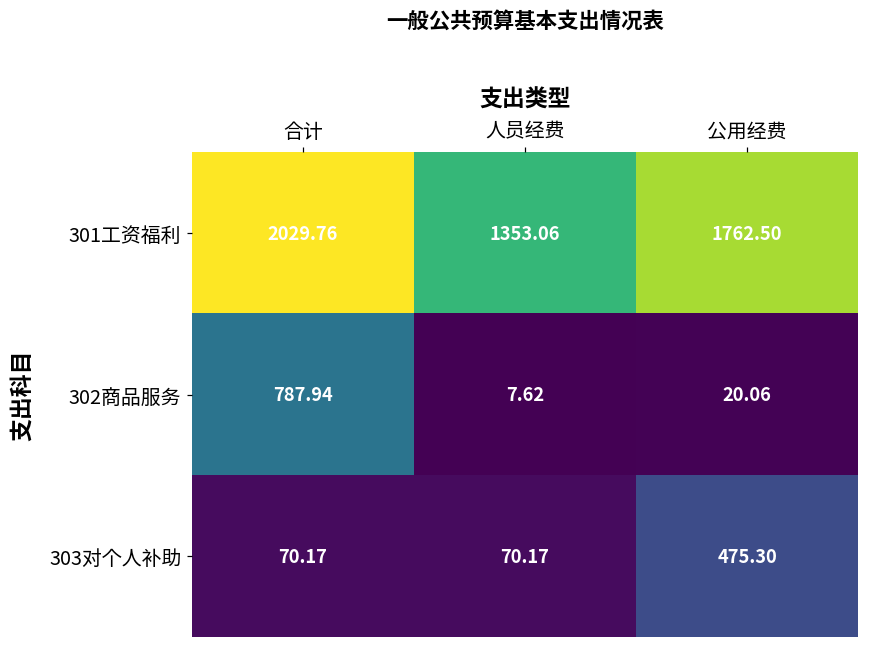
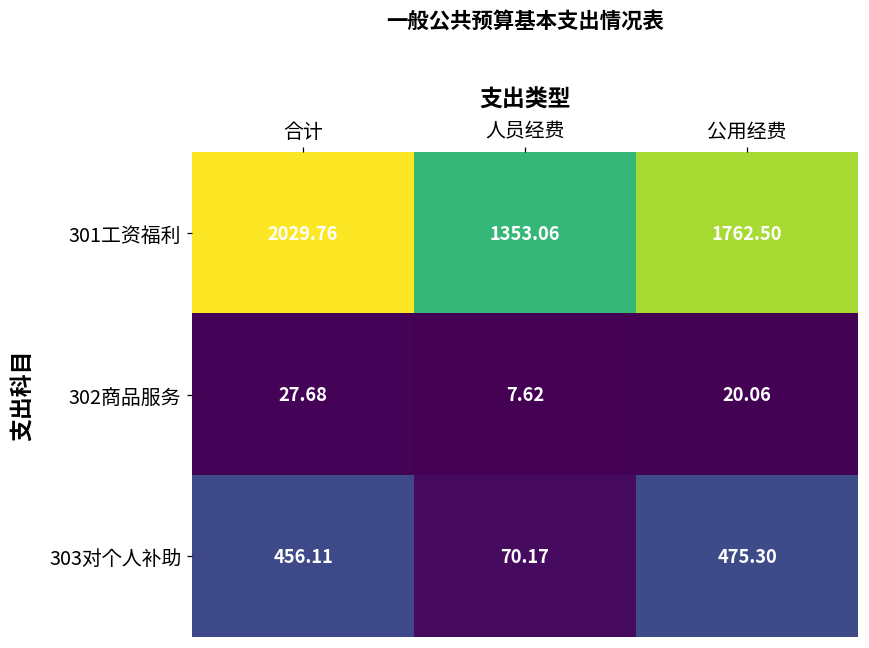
302商品服务, 合计: 787.94 -> 27.68
303对个人补助, 合计: 70.17 -> 456.11
